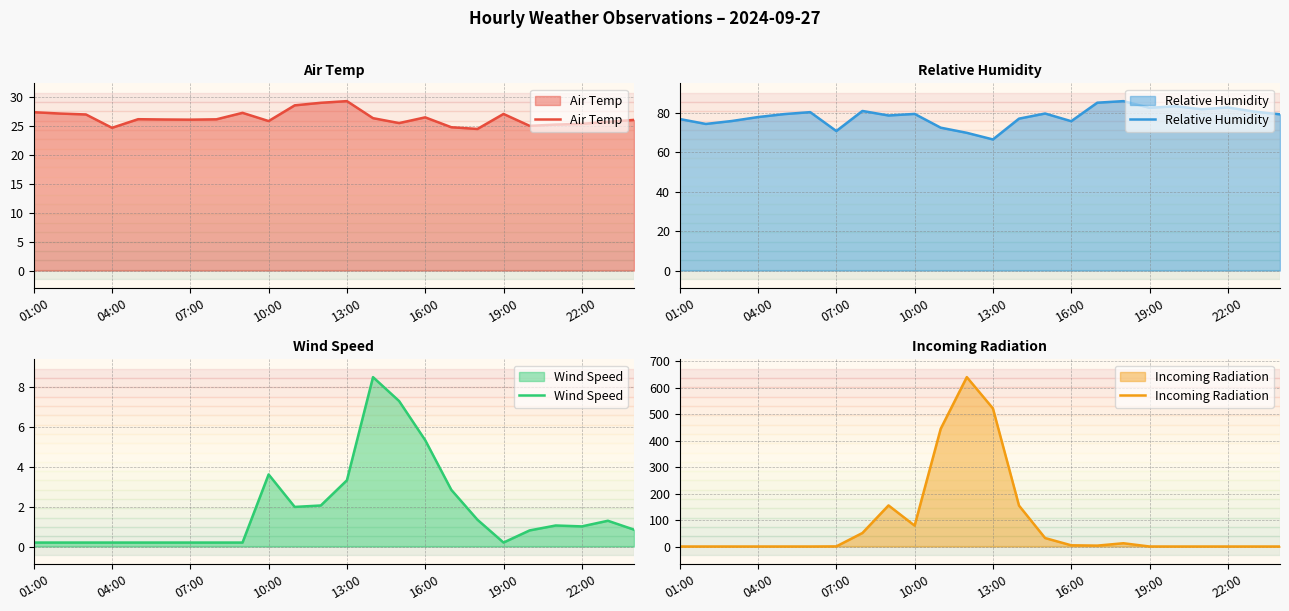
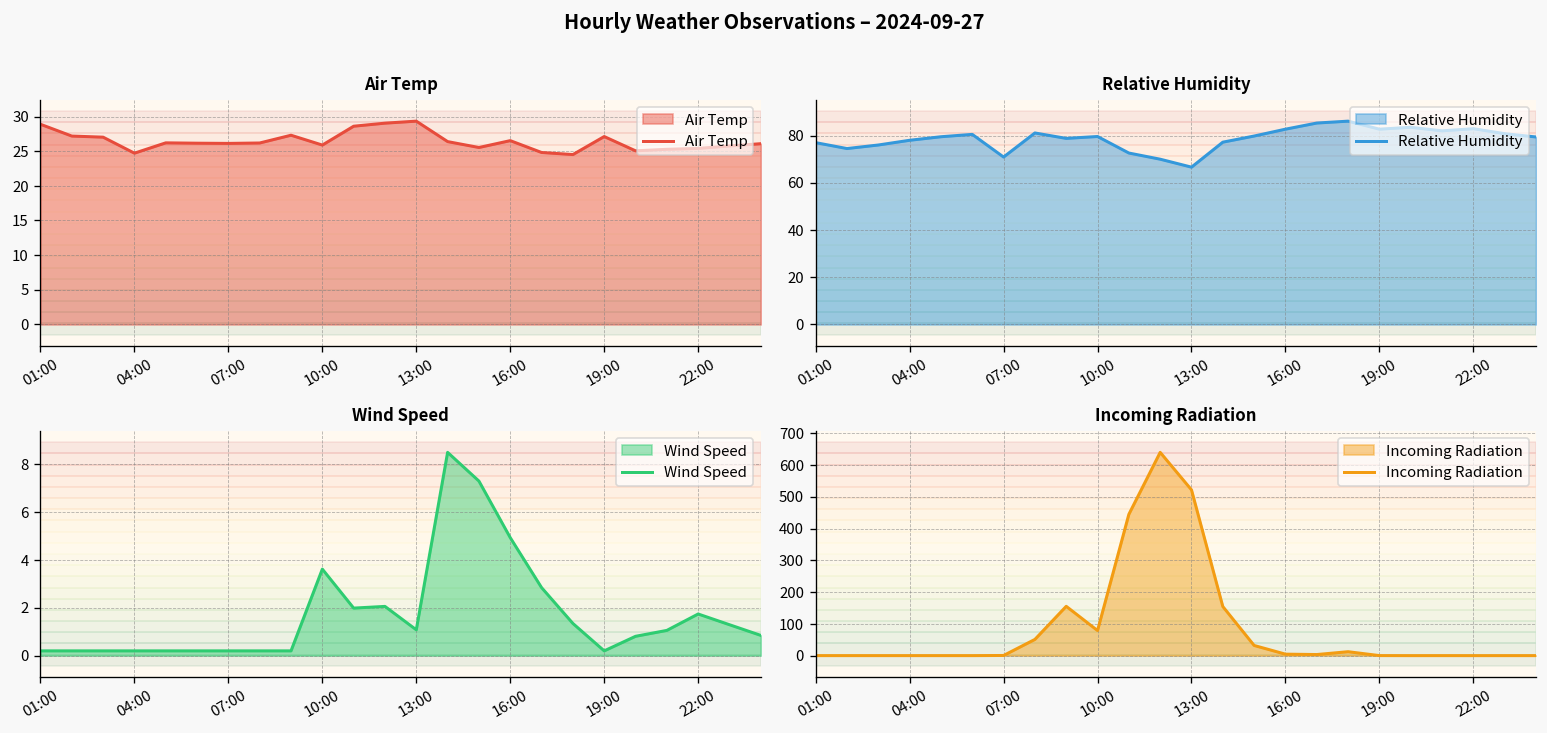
Air Temp, 01:00: 27 -> 29
Relative Humidity, 16:00: 76 -> 83
Wind Speed, 13:00: 3.3 -> 1.1
Wind Speed, 16:00: 5.3 -> 4.9
Wind Speed, 22:00: 1.0 -> 1.7
